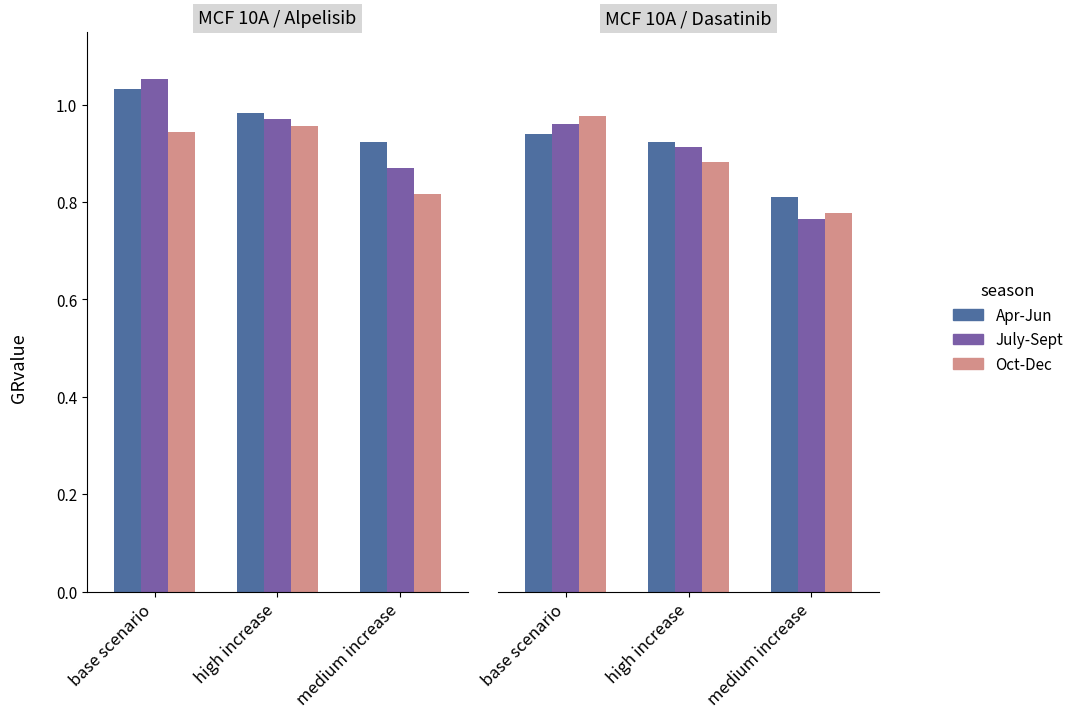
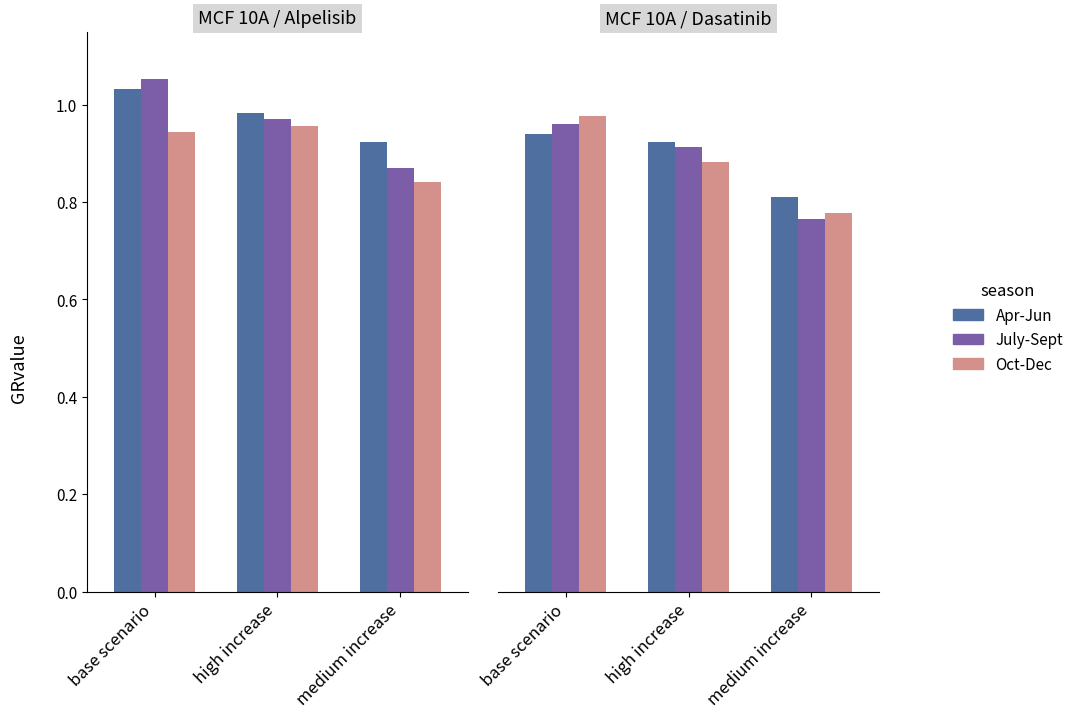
MCF 10A / Alpelisib, Oct-Dec, medium increase: 0.82 -> 0.84
